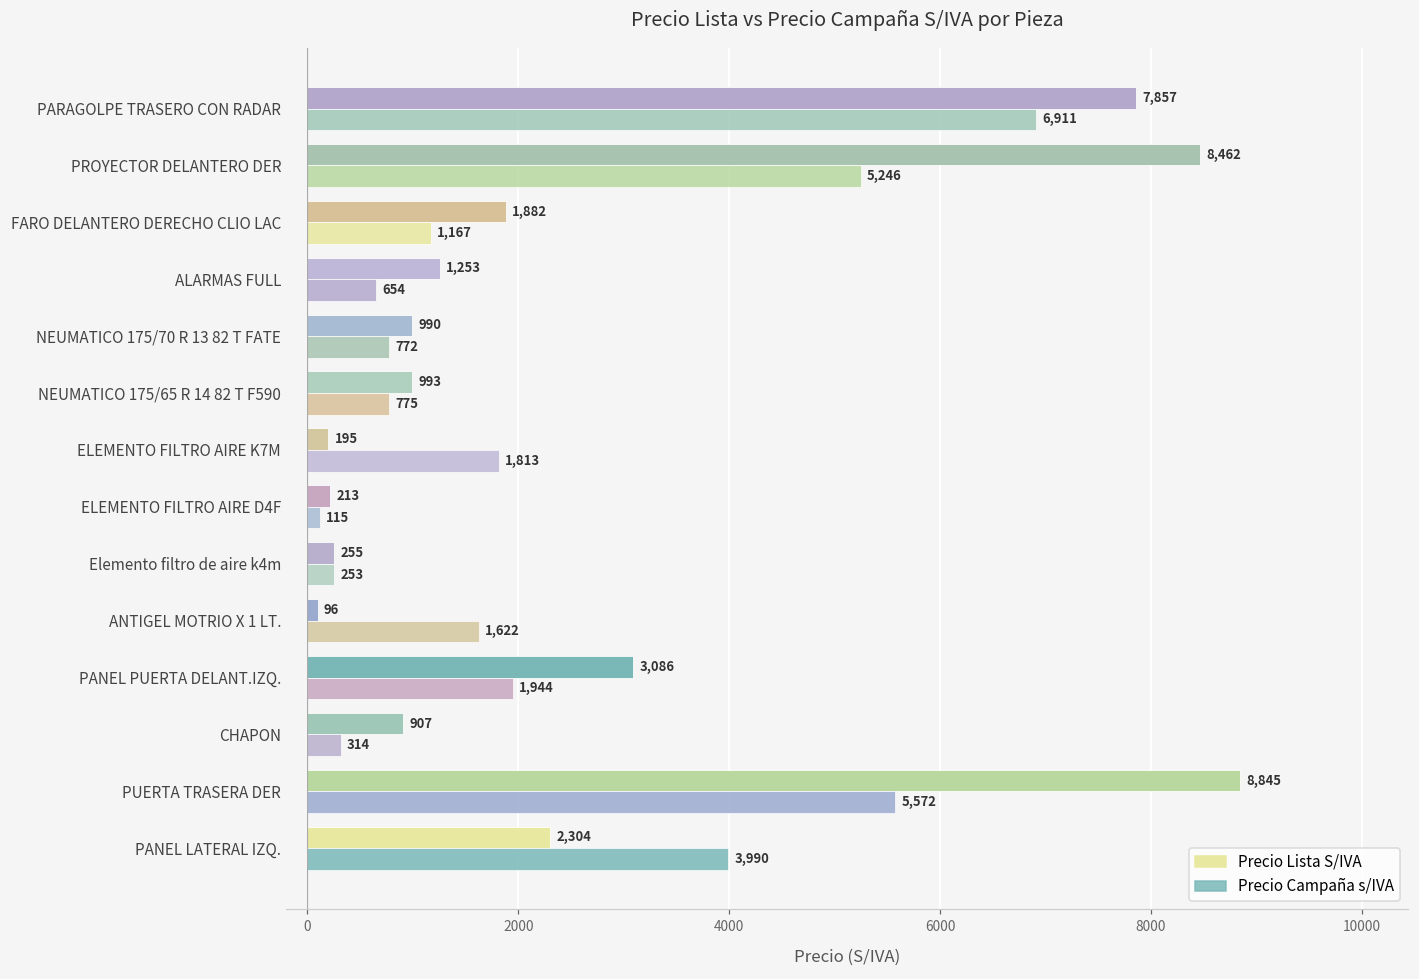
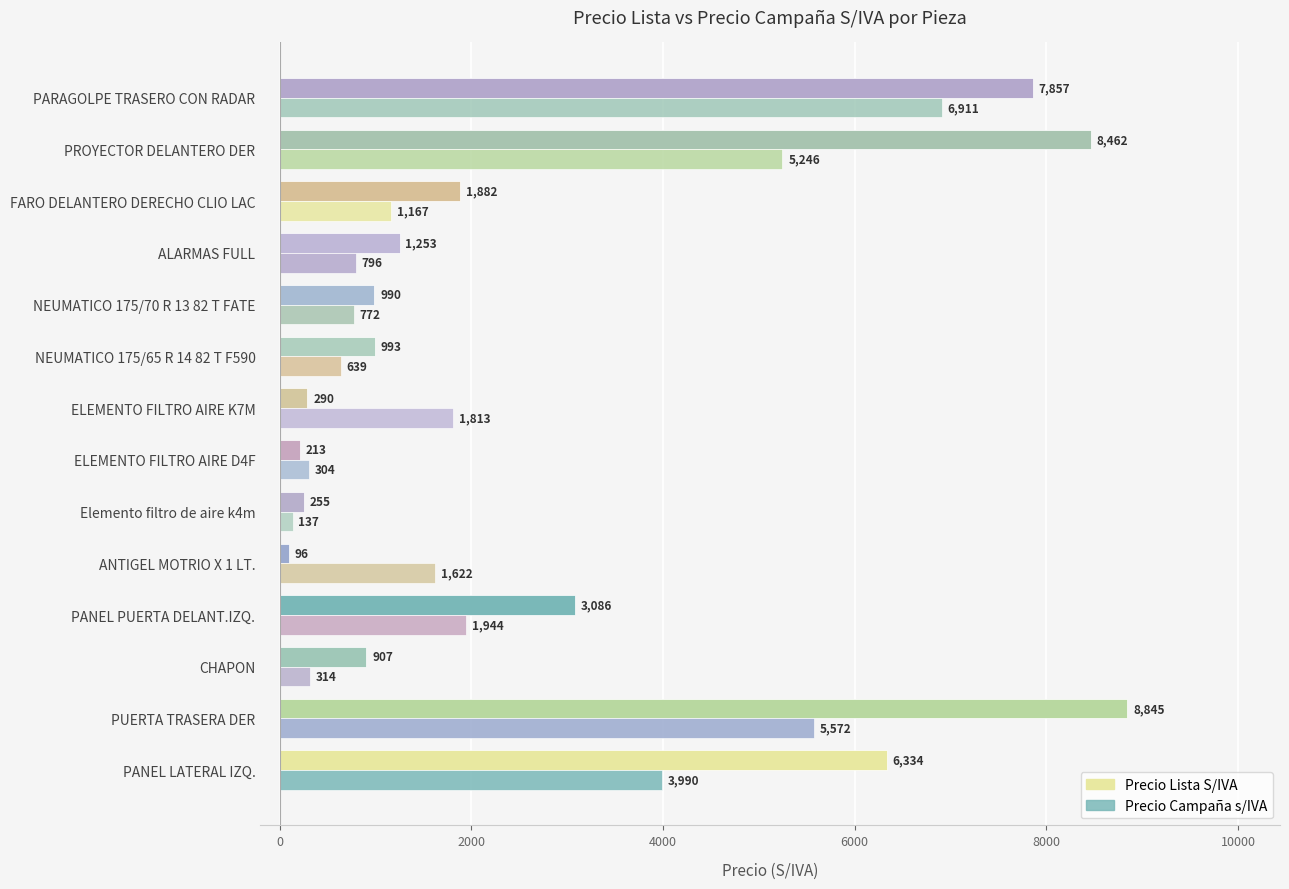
Precio Campaña s/IVA, ALARMAS FULL: 654 -> 796
Precio Campaña s/IVA, NEUMATICO 175/65 R 14 82 T F590: 775 -> 639
Precio Lista S/IVA, ELEMENTO FILTRO AIRE K7M: 195 -> 290
Precio Campaña s/IVA, ELEMENTO FILTRO AIRE D4F: 115 -> 304
Precio Campaña s/IVA, Elemento filtro de aire k4m: 253 -> 137
Precio Lista S/IVA, PANEL LATERAL IZQ.: 2,304 -> 6,334
